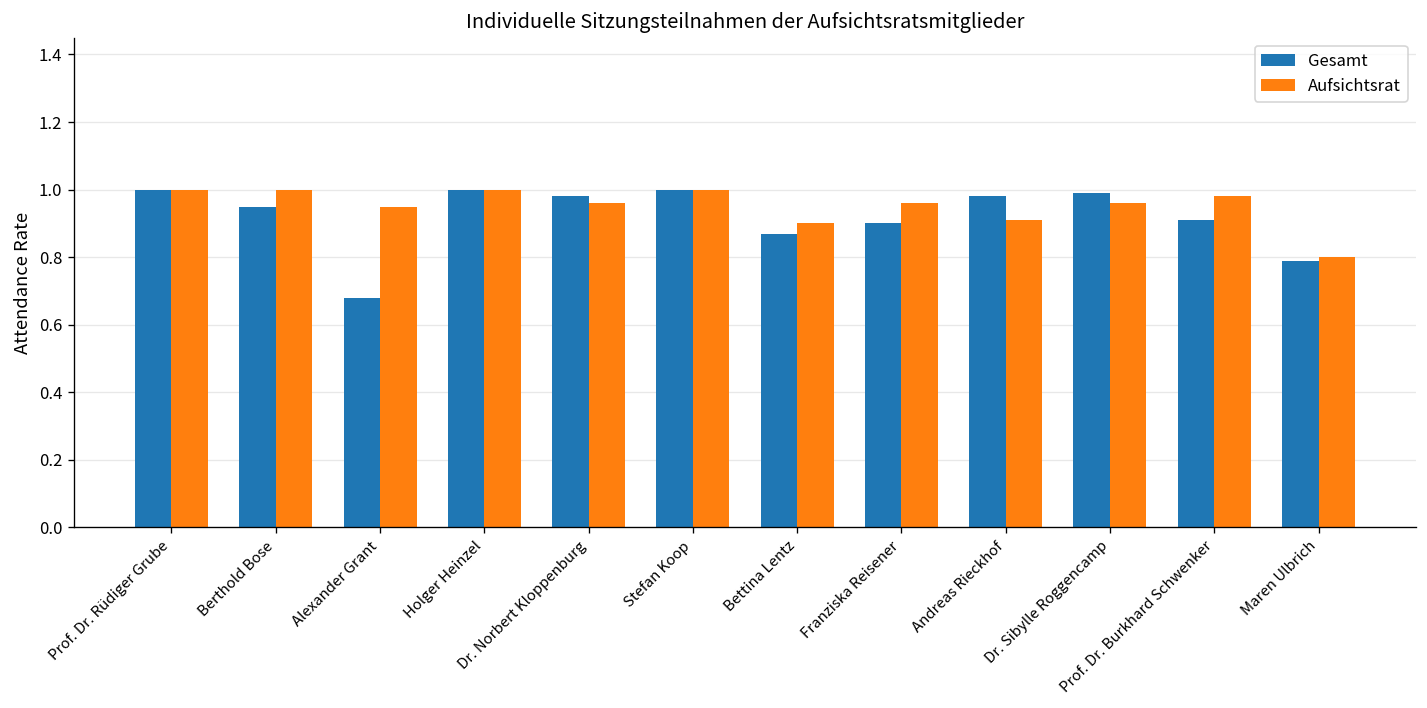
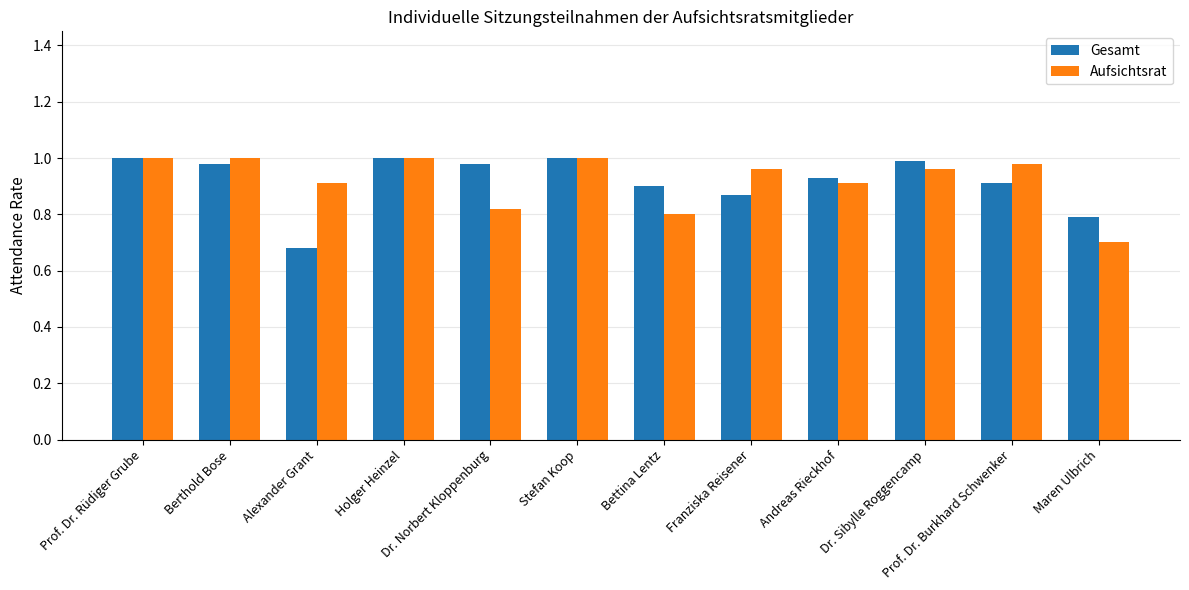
Gesamt, Berthold Bose: 0.95 -> 0.98
Aufsichtsrat, Alexander Grant: 0.95 -> 0.91
Aufsichtsrat, Dr. Norbert Kloppenburg: 0.96 -> 0.82
Gesamt, Bettina Lentz: 0.87 -> 0.90
Aufsichtsrat, Bettina Lentz: 0.9 -> 0.8
Gesamt, Franziska Reisener: 0.90 -> 0.87
Gesamt, Andreas Rieckhof: 0.98 -> 0.93
Aufsichtsrat, Maren Ulbrich: 0.8 -> 0.7
